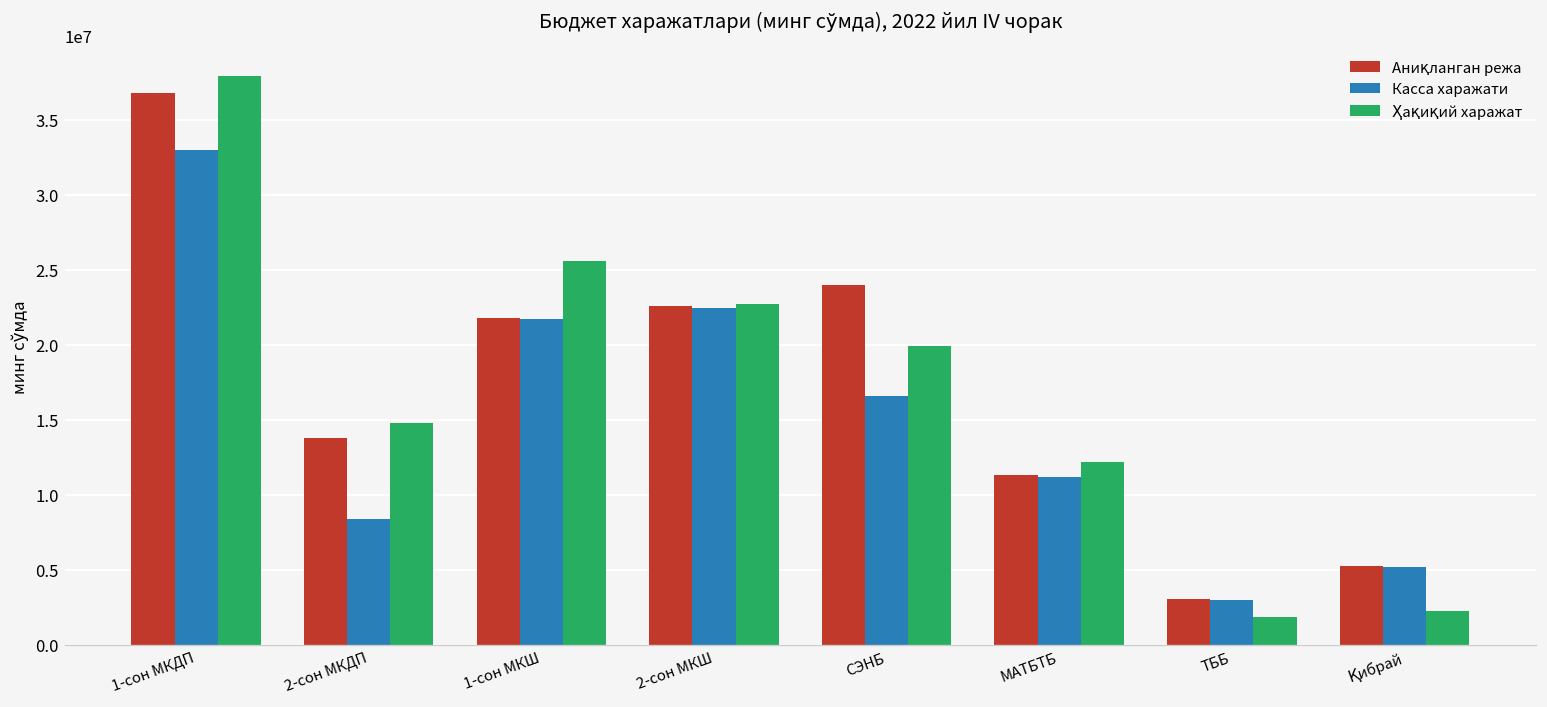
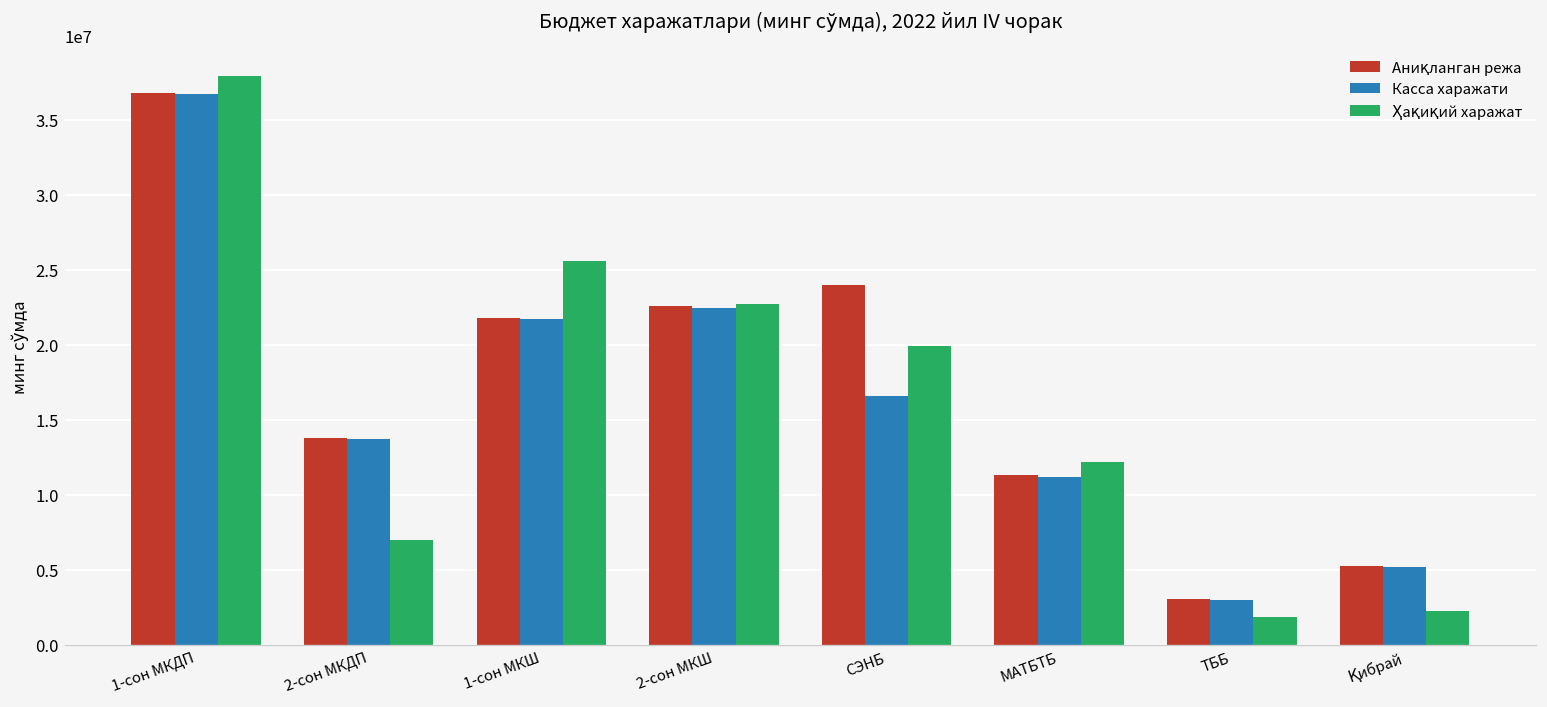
Касса харажати, 1-сон МКДП: 33000000 -> 36700000
Касса харажати, 2-сон МКДП: 8400000 -> 13700000
Ҳақиқий харажат, 2-сон МКДП: 14800000 -> 7000000
